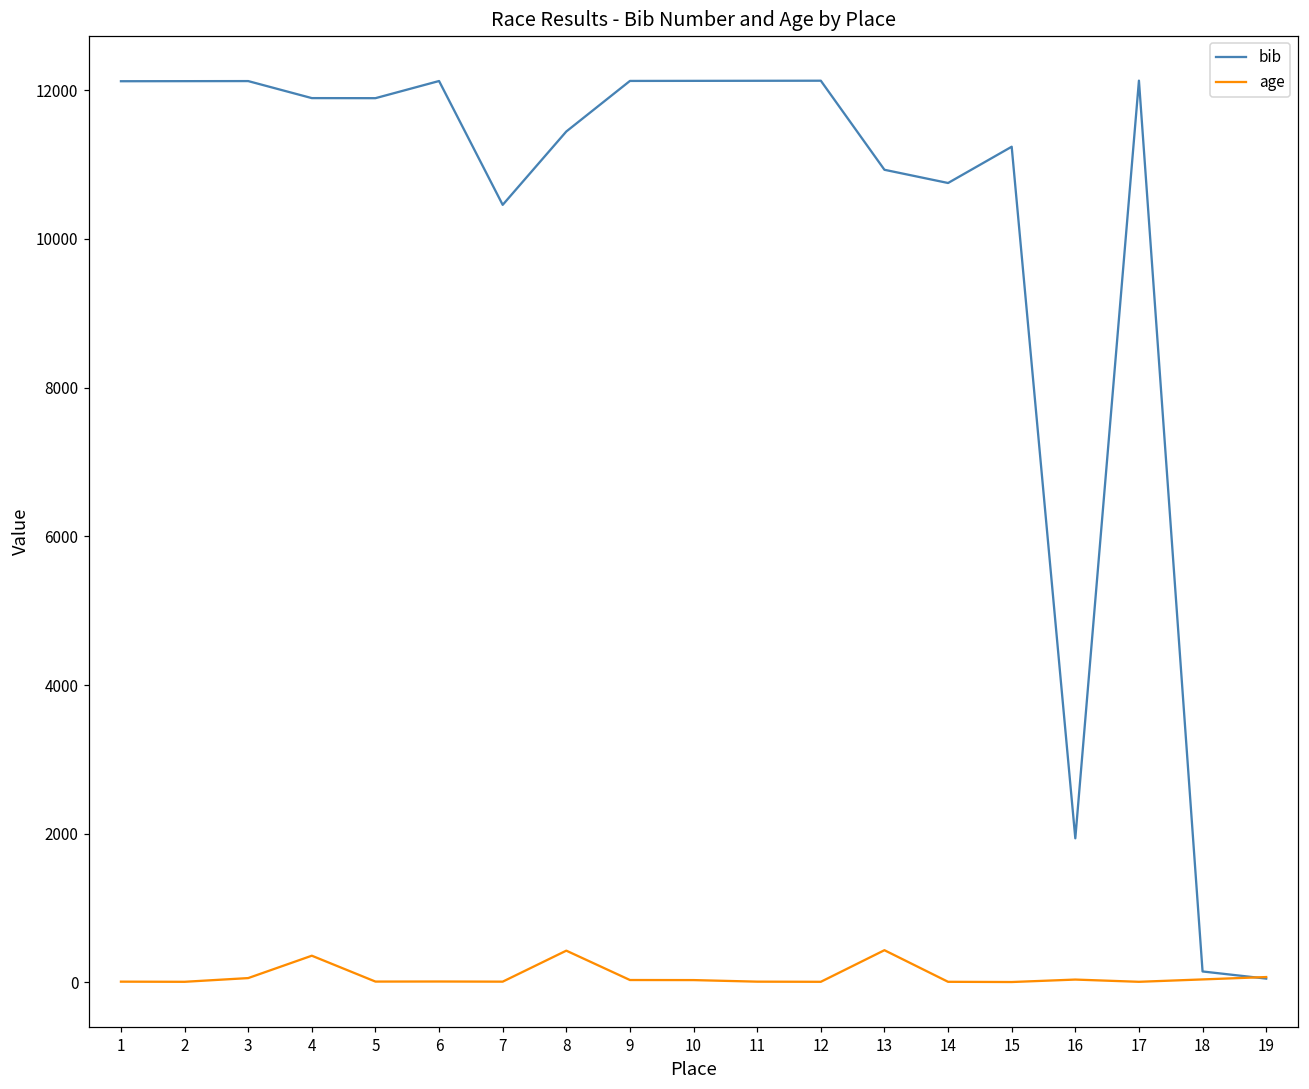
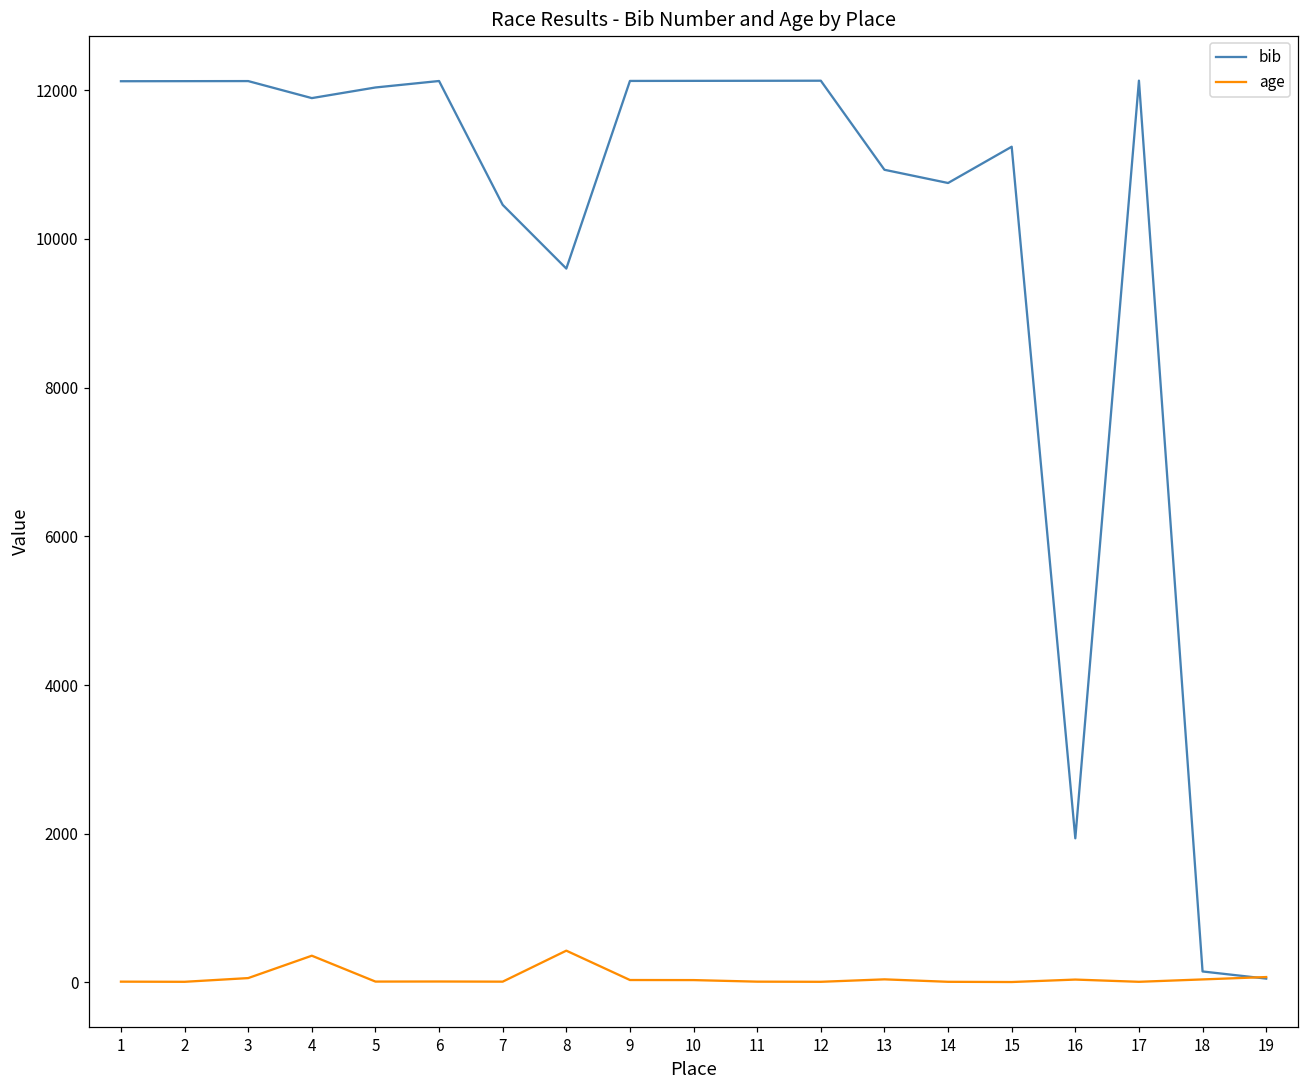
bib, 5: 11900 -> 12000
bib, 8: 11400 -> 9600
age, 13: 400 -> 0
